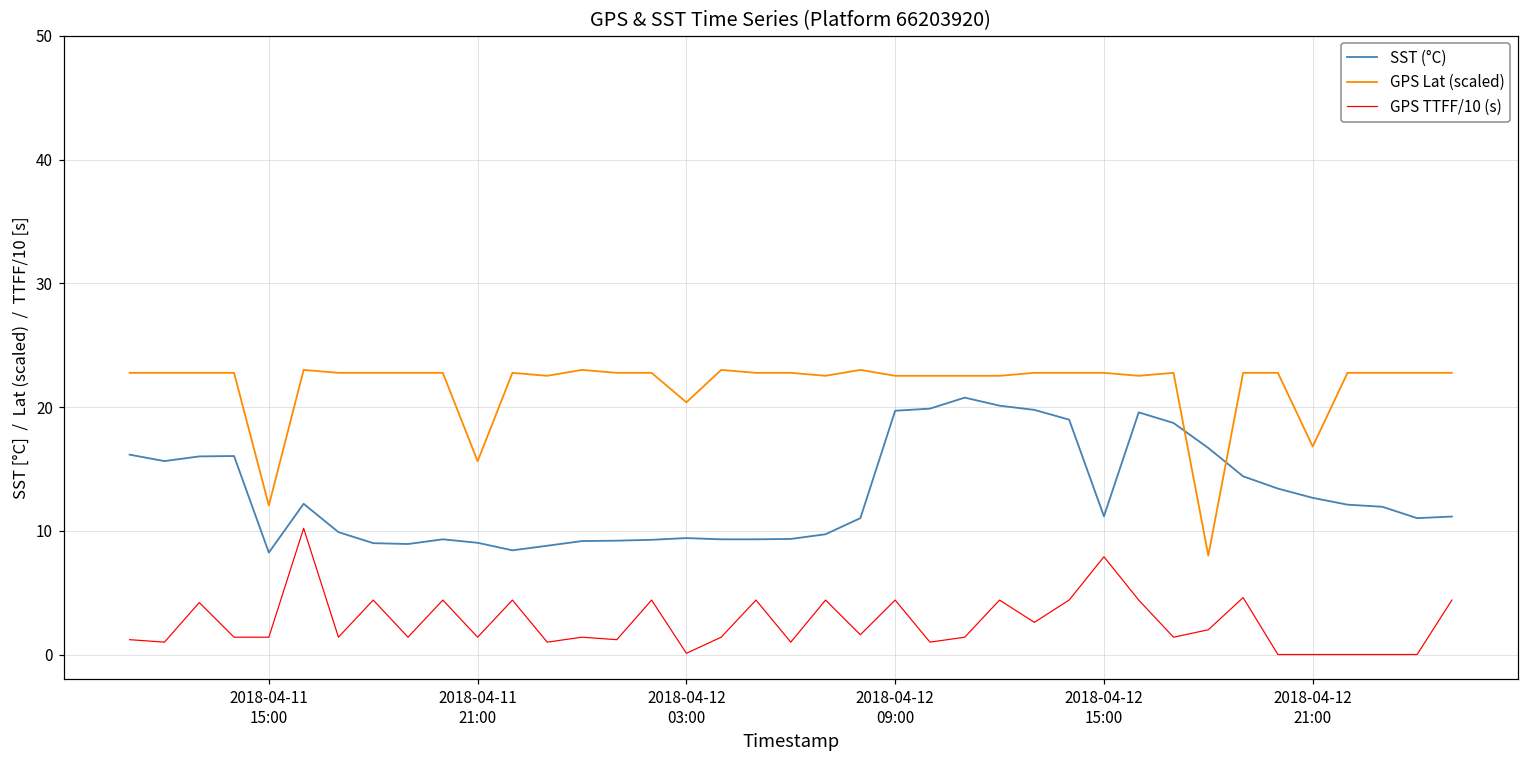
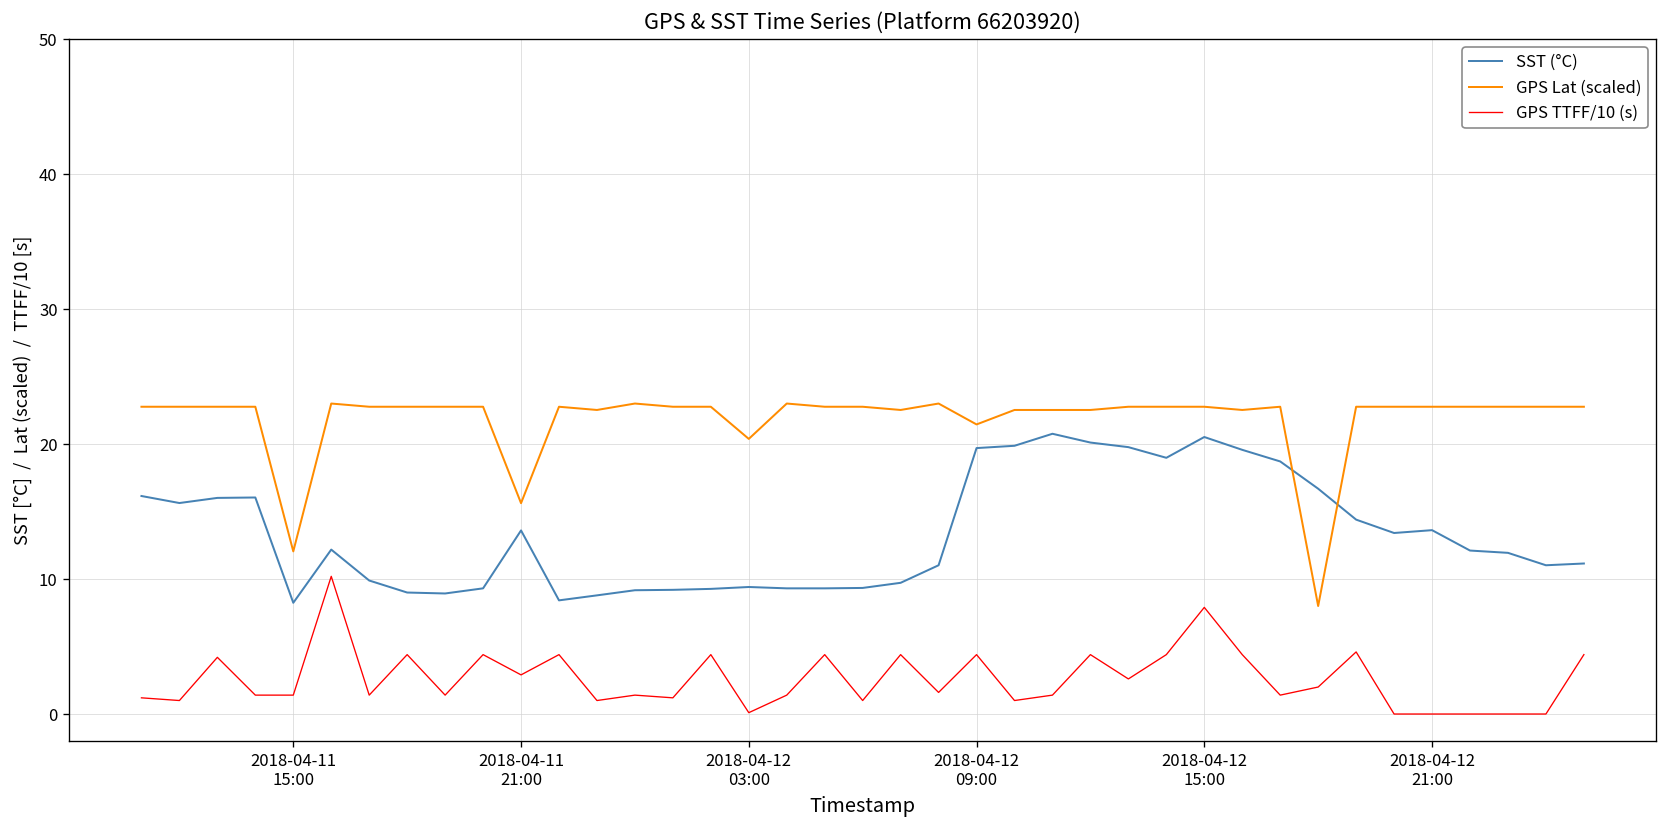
SST (°C), 2018-04-11 21:00: 9.0 -> 13.6
GPS TTFF/10 (s), 2018-04-11 21:00: 1.4 -> 2.9
GPS Lat (scaled), 2018-04-12 09:00: 22.5 -> 21.5
SST (°C), 2018-04-12 15:00: 11.2 -> 20.5
SST (°C), 2018-04-12 21:00: 12.7 -> 13.6
GPS Lat (scaled), 2018-04-12 21:00: 16.8 -> 22.8
